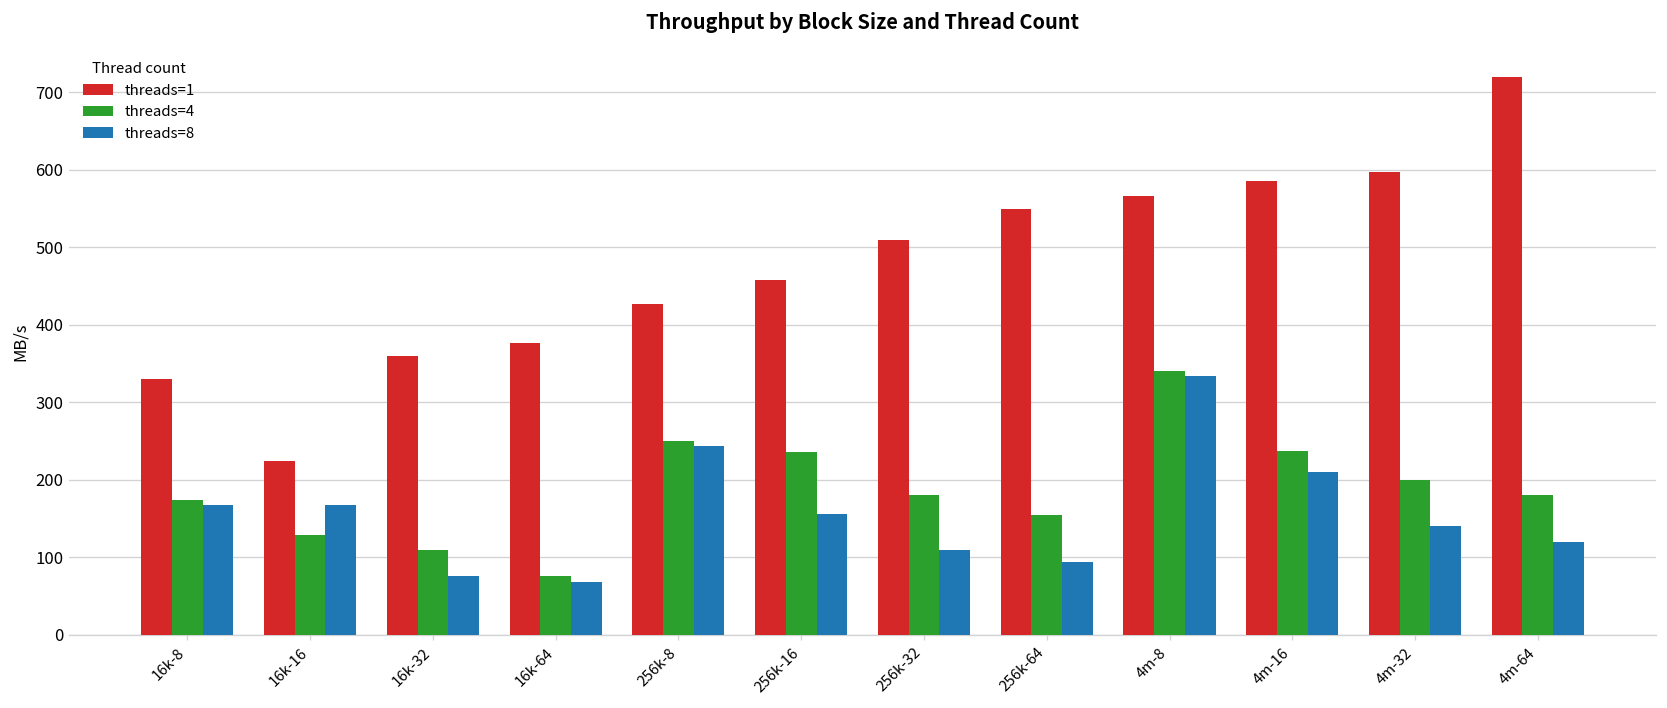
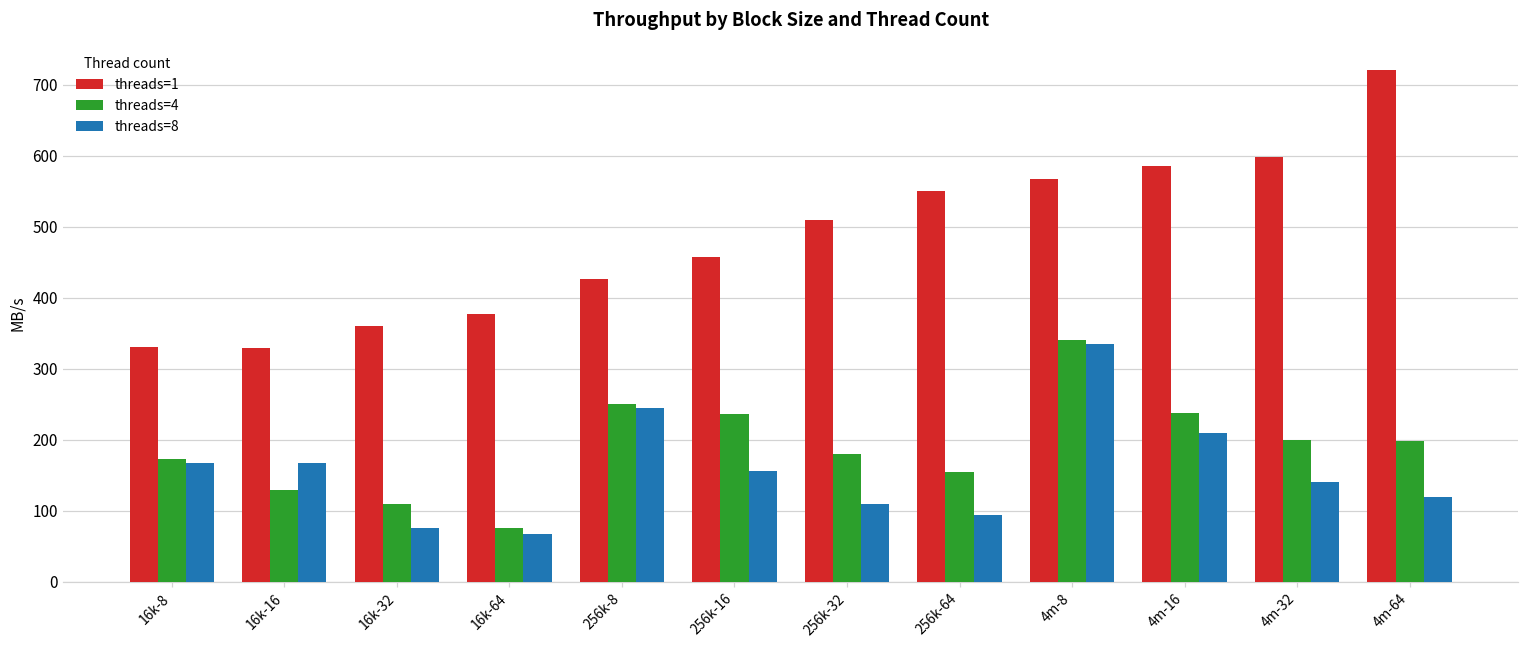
threads=1, 16k-16: 220 -> 330
threads=4, 4m-64: 180 -> 200
